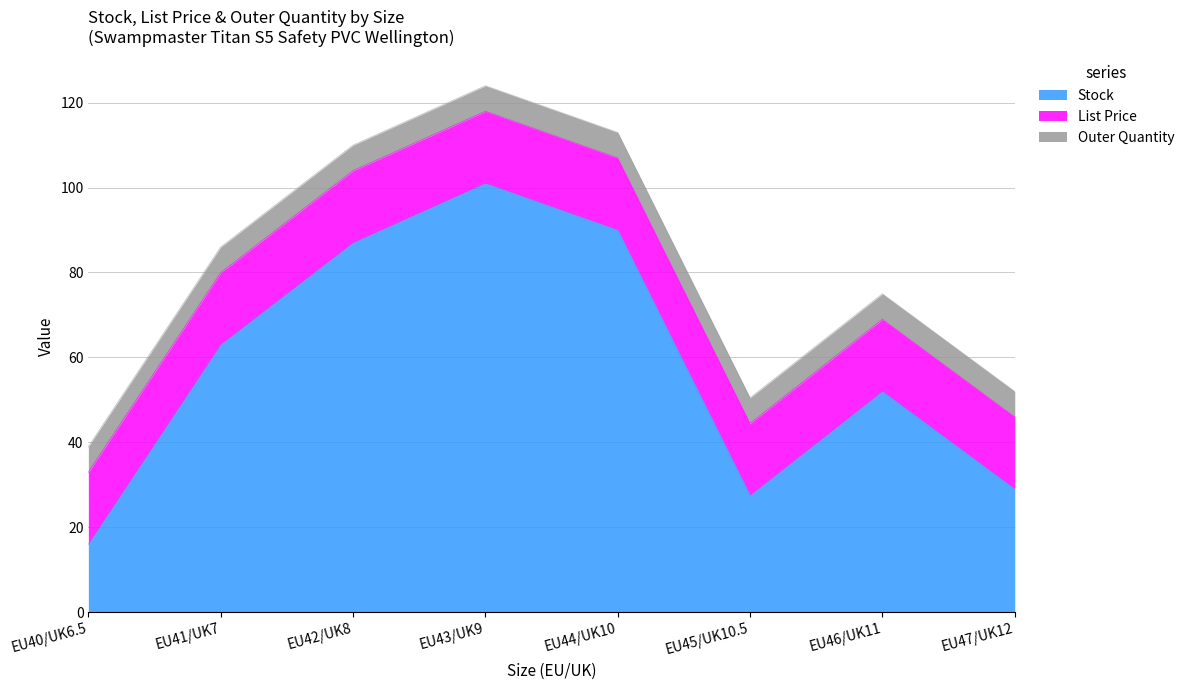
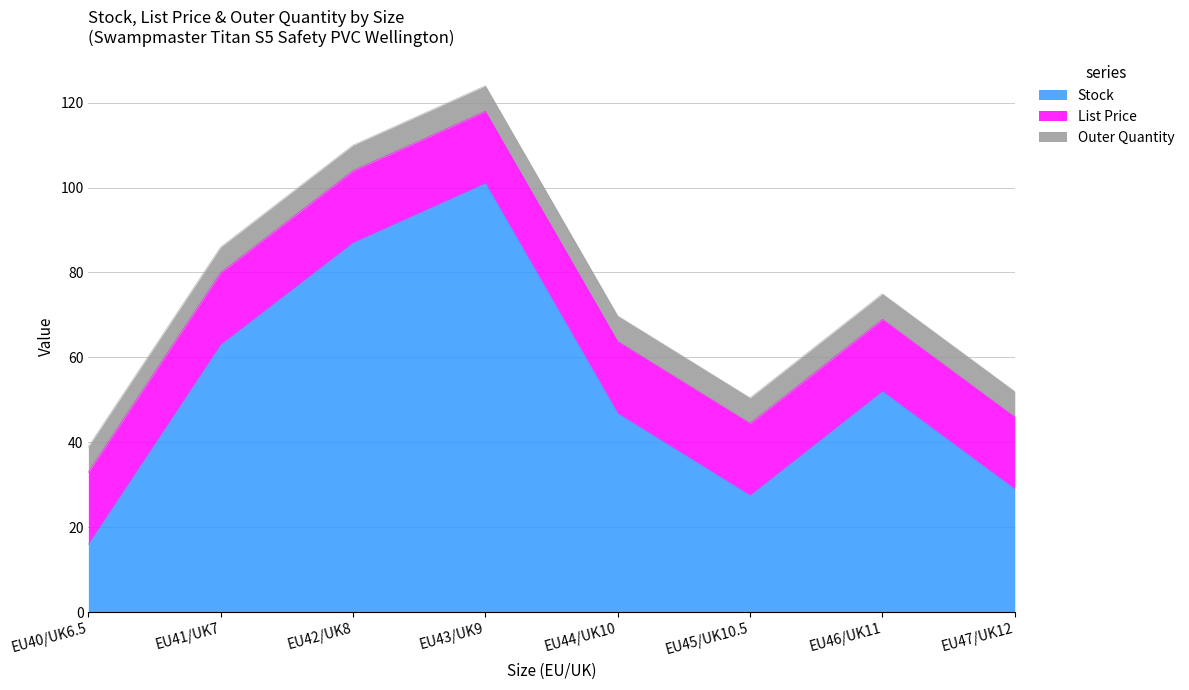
Stock, EU44/UK10: 90 -> 47
